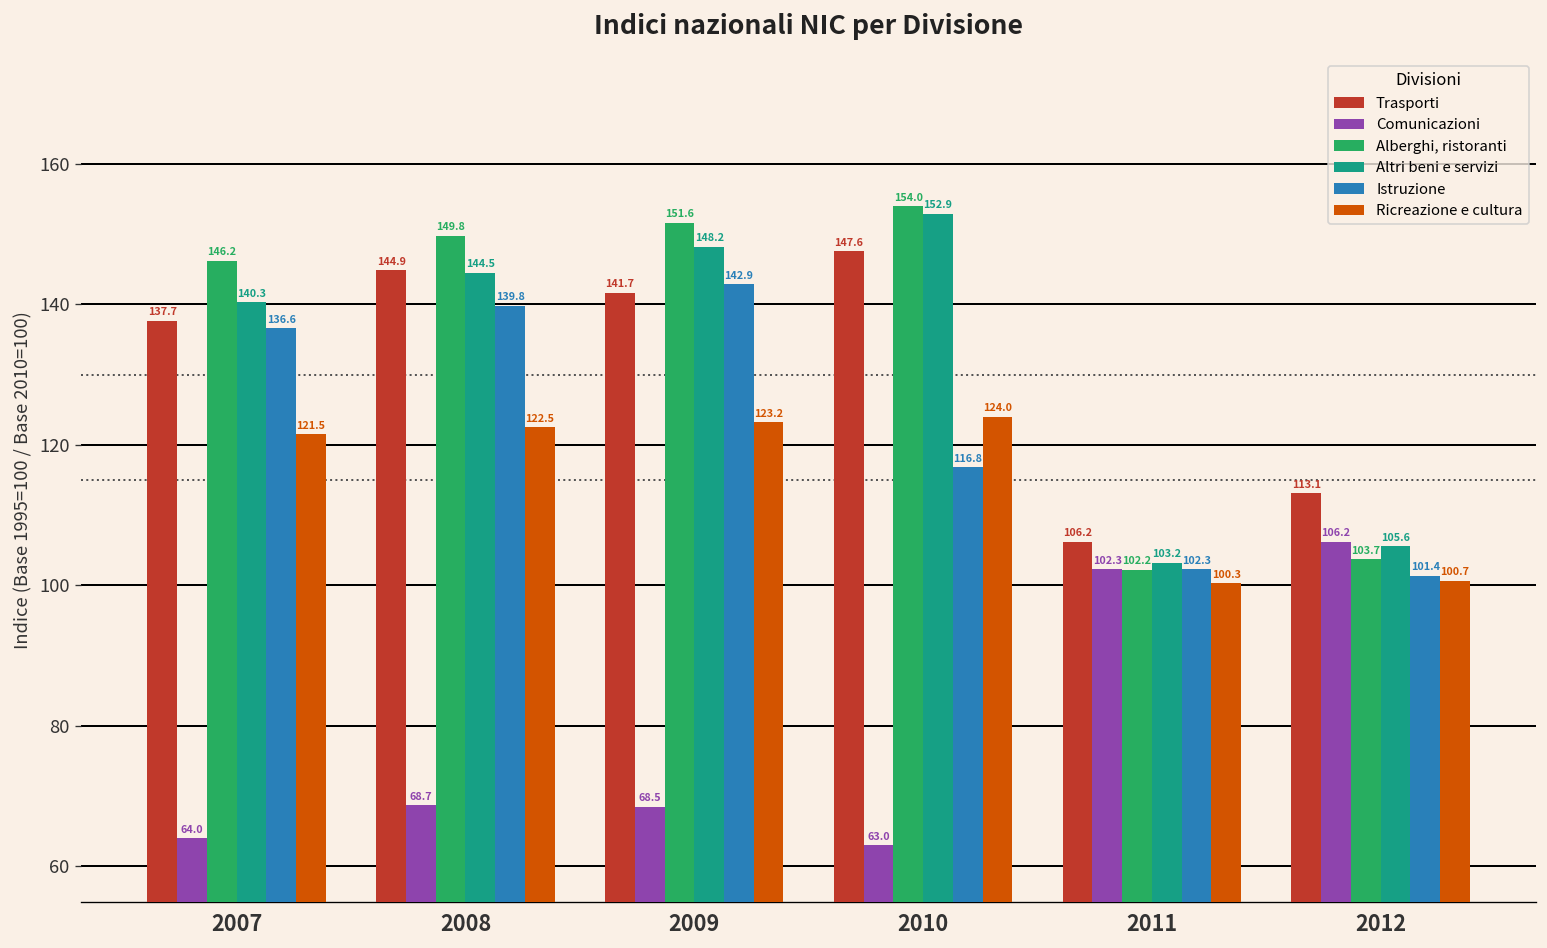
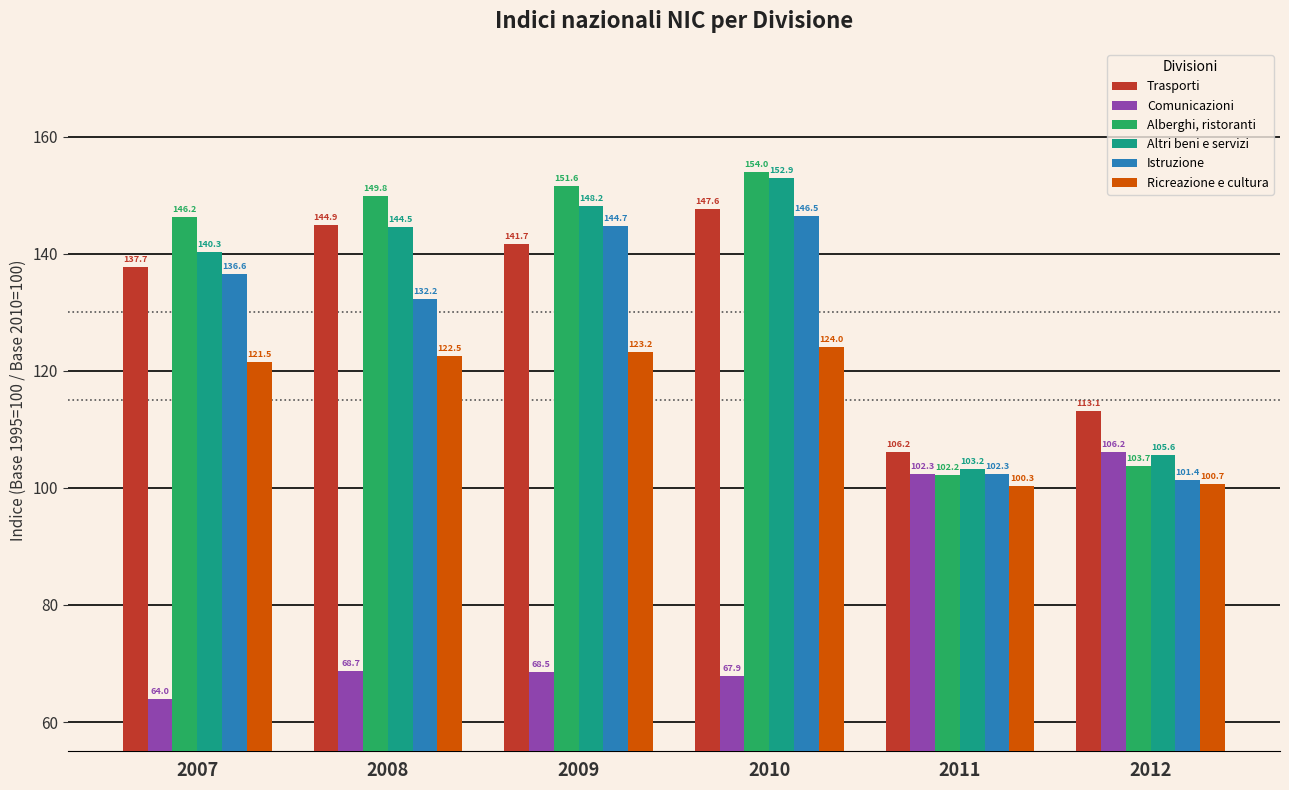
Istruzione, 2008: 139.8 -> 132.2
Istruzione, 2009: 142.9 -> 144.7
Comunicazioni, 2010: 63.0 -> 67.9
Istruzione, 2010: 116.8 -> 146.5
